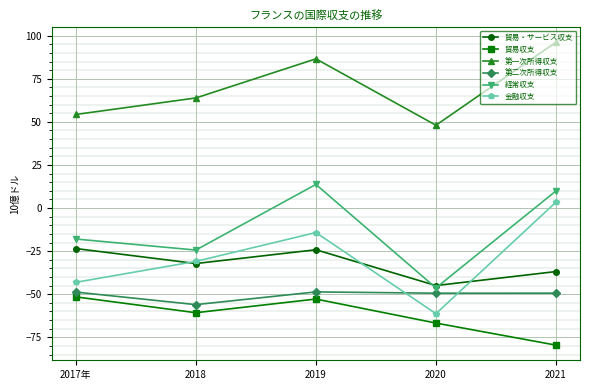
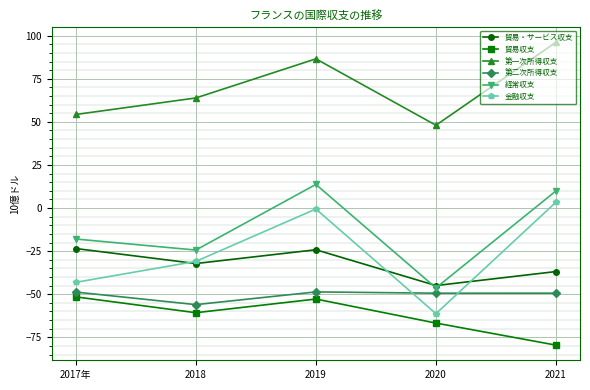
金融収支, 2019: -14 -> -1
